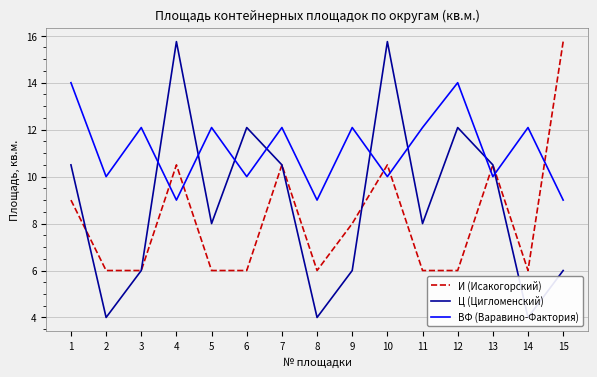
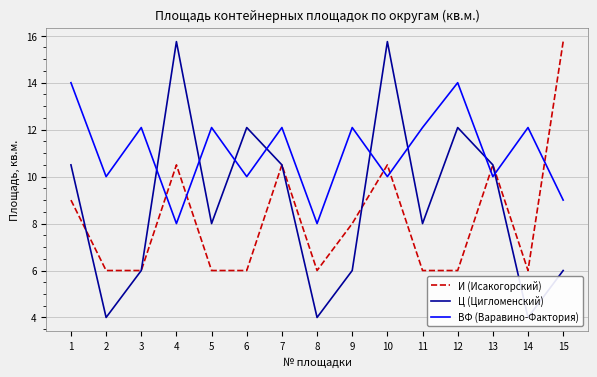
ВФ (Варавино-Фактория), 4: 9 -> 8
ВФ (Варавино-Фактория), 8: 9 -> 8
